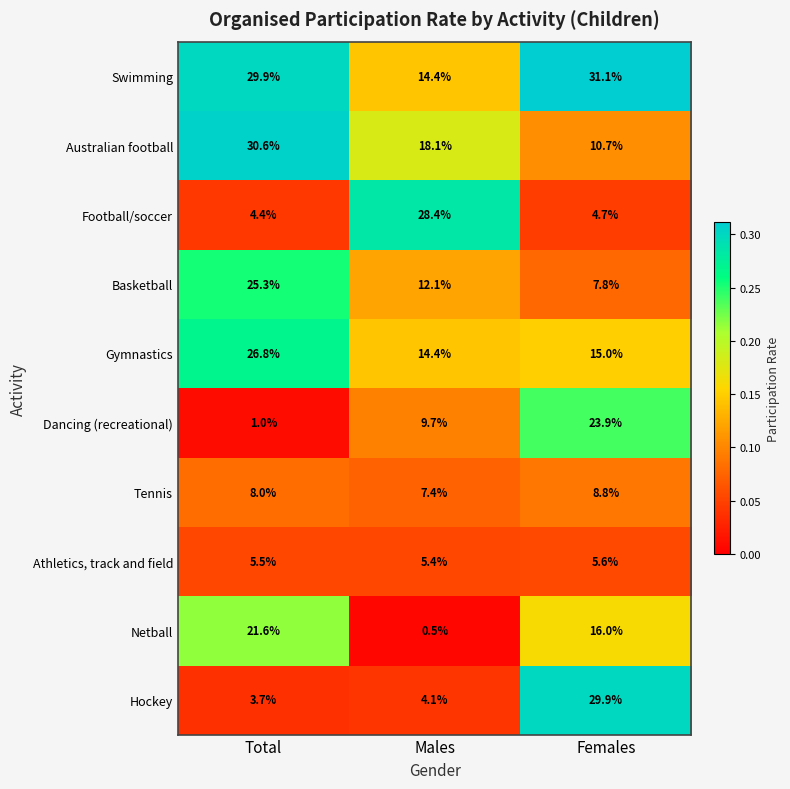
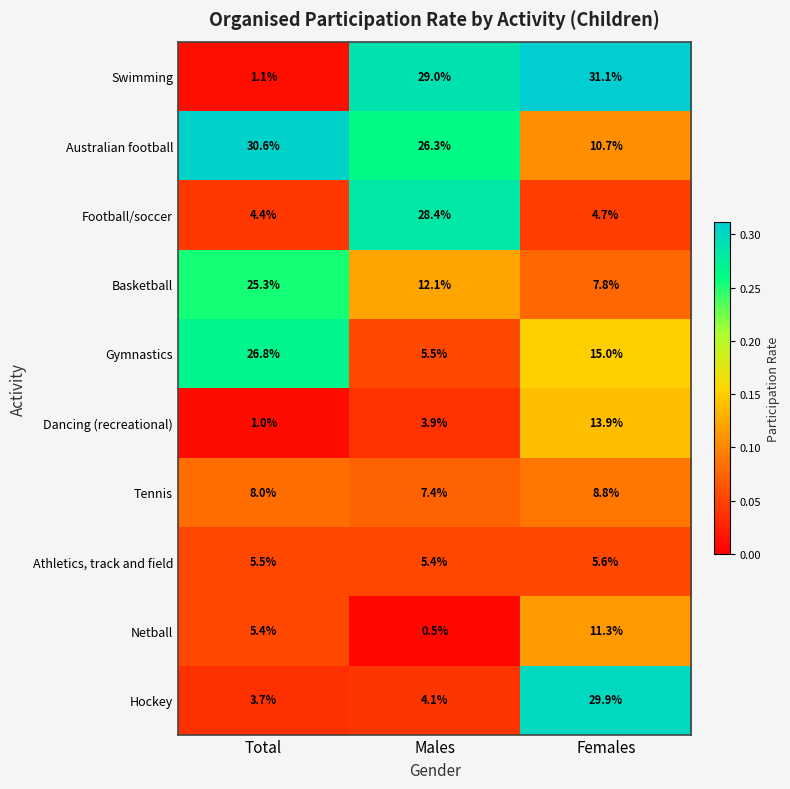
Swimming, Total: 29.9% -> 1.1%
Swimming, Males: 14.4% -> 29.0%
Australian football, Males: 18.1% -> 26.3%
Gymnastics, Males: 14.4% -> 5.5%
Dancing (recreational), Males: 9.7% -> 3.9%
Dancing (recreational), Females: 23.9% -> 13.9%
Netball, Total: 21.6% -> 5.4%
Netball, Females: 16.0% -> 11.3%
